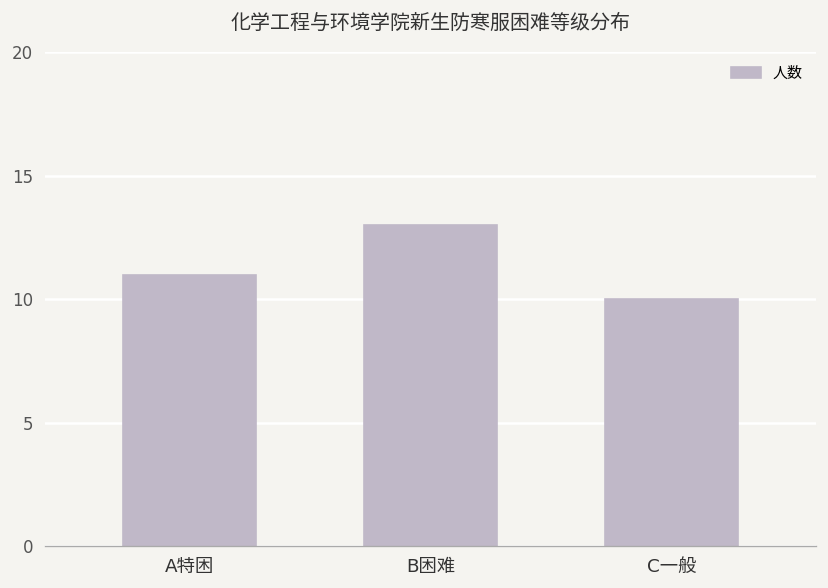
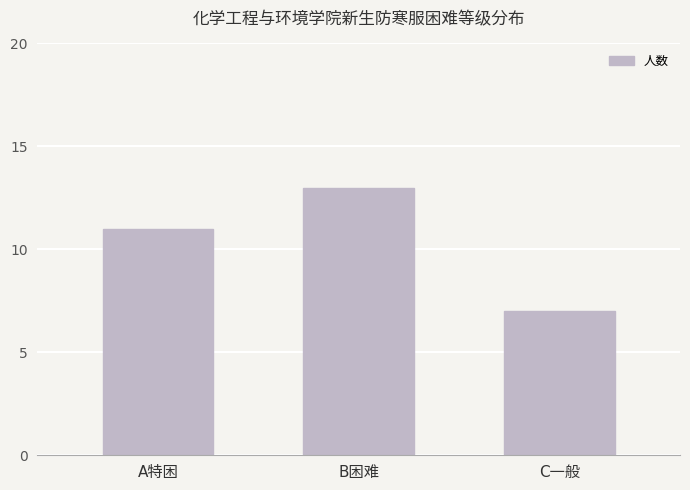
C一般: 10 -> 7
